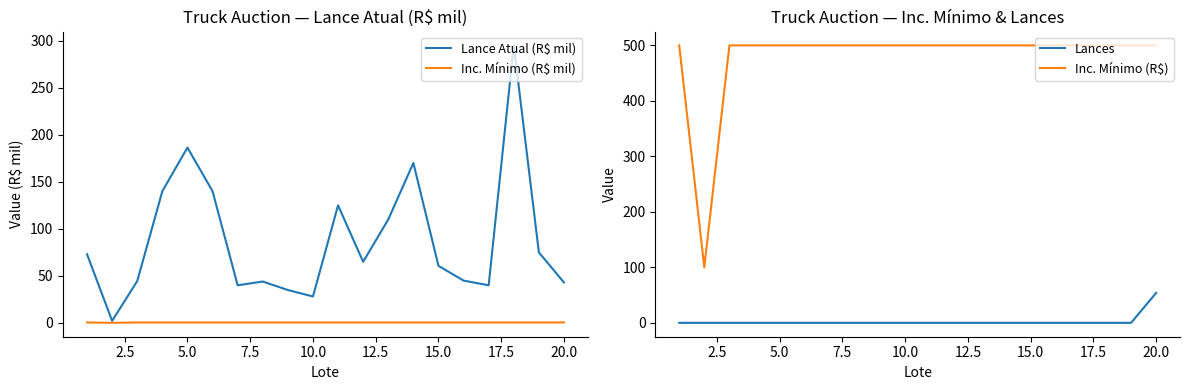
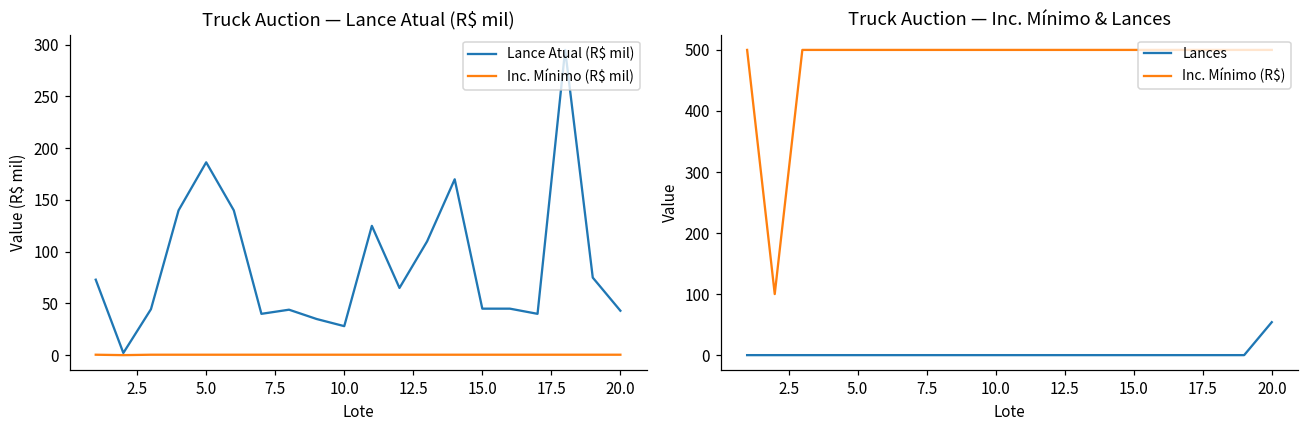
Truck Auction — Lance Atual (R$ mil), Lance Atual (R$ mil), 15.0: 60 -> 50
